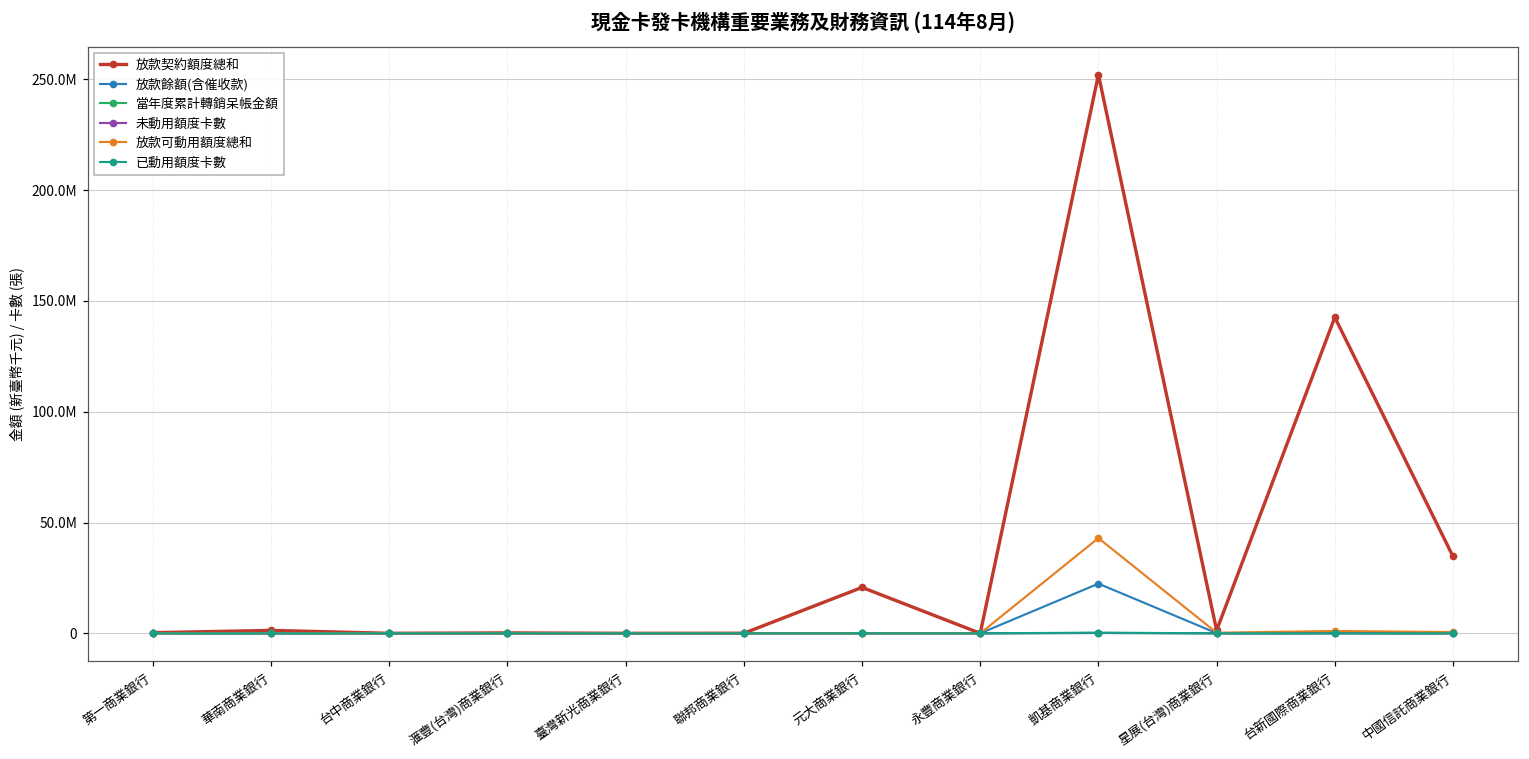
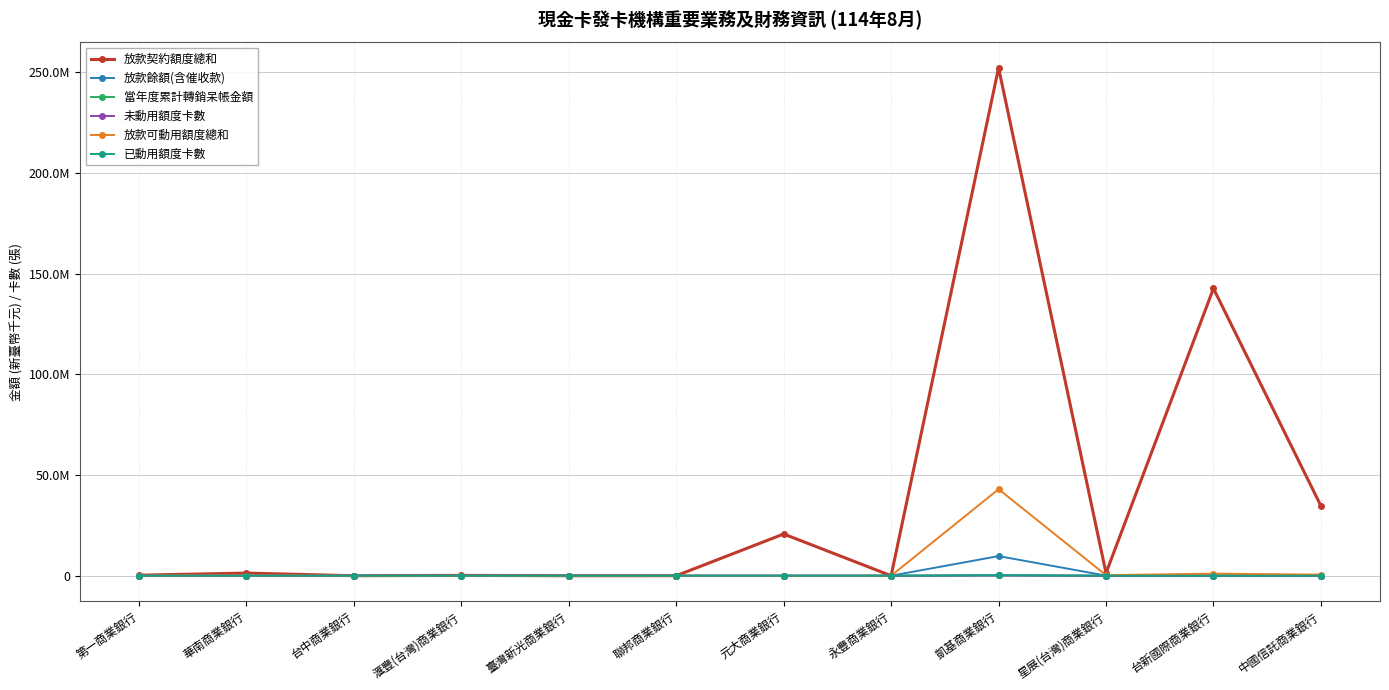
放款餘額(含催收款), 凱基商業銀行: 22000000 -> 10000000
